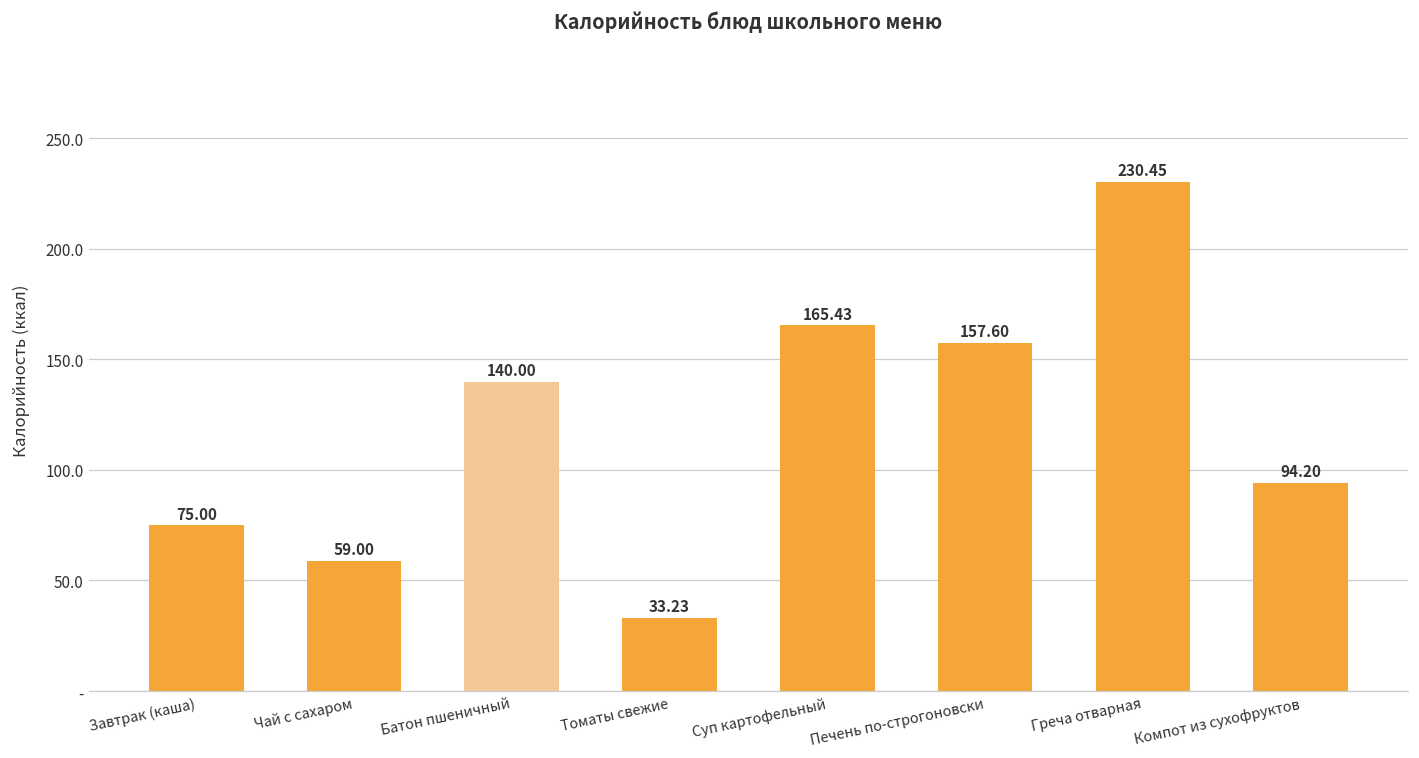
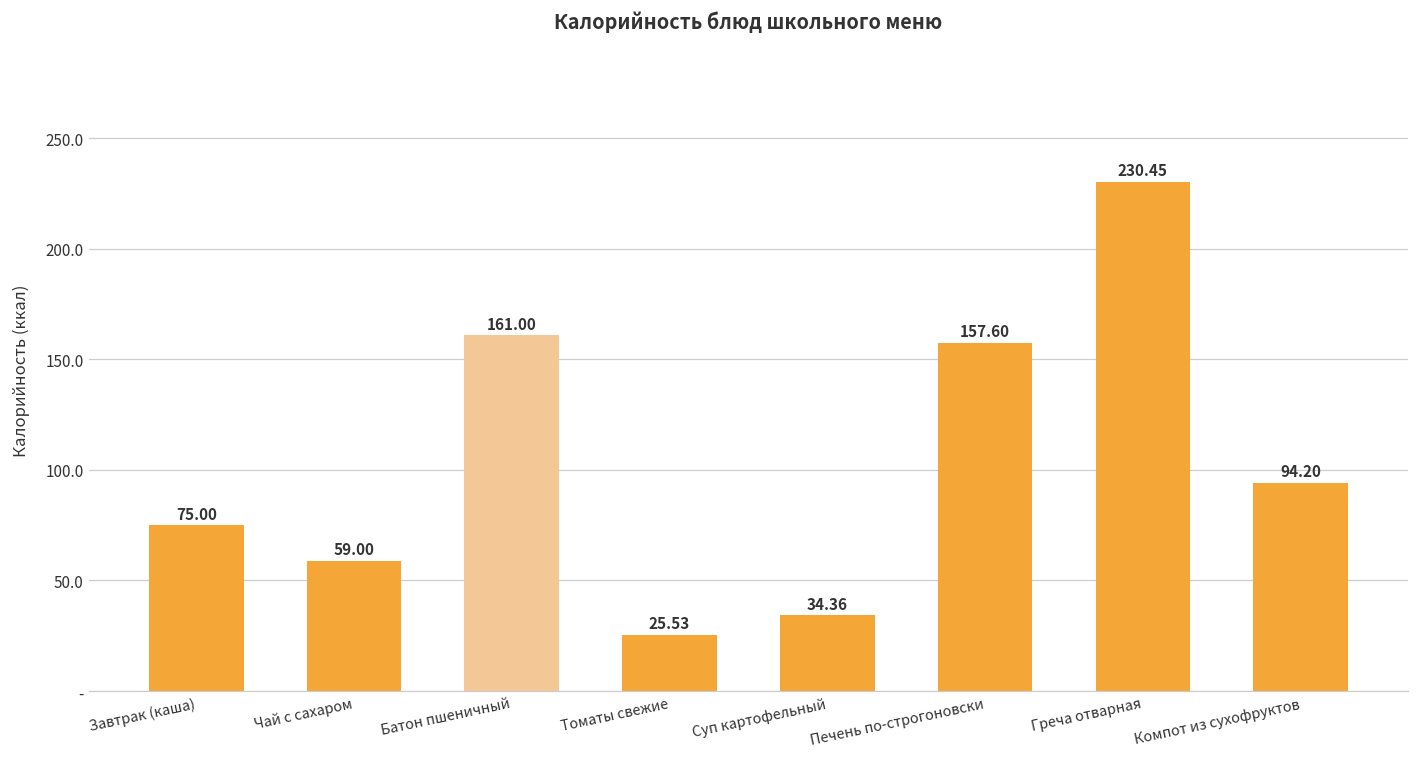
Батон пшеничный: 140.00 -> 161.00
Томаты свежие: 33.23 -> 25.53
Суп картофельный: 165.43 -> 34.36
